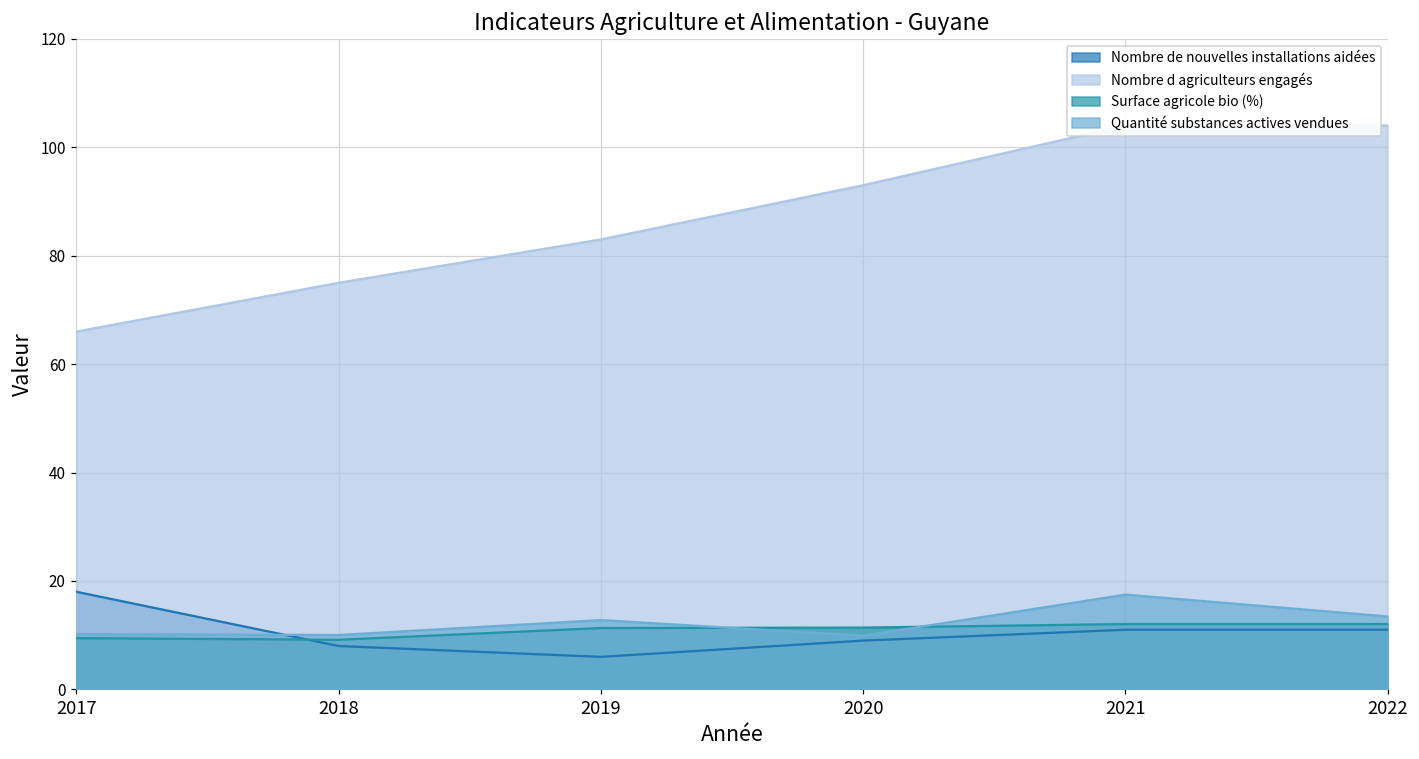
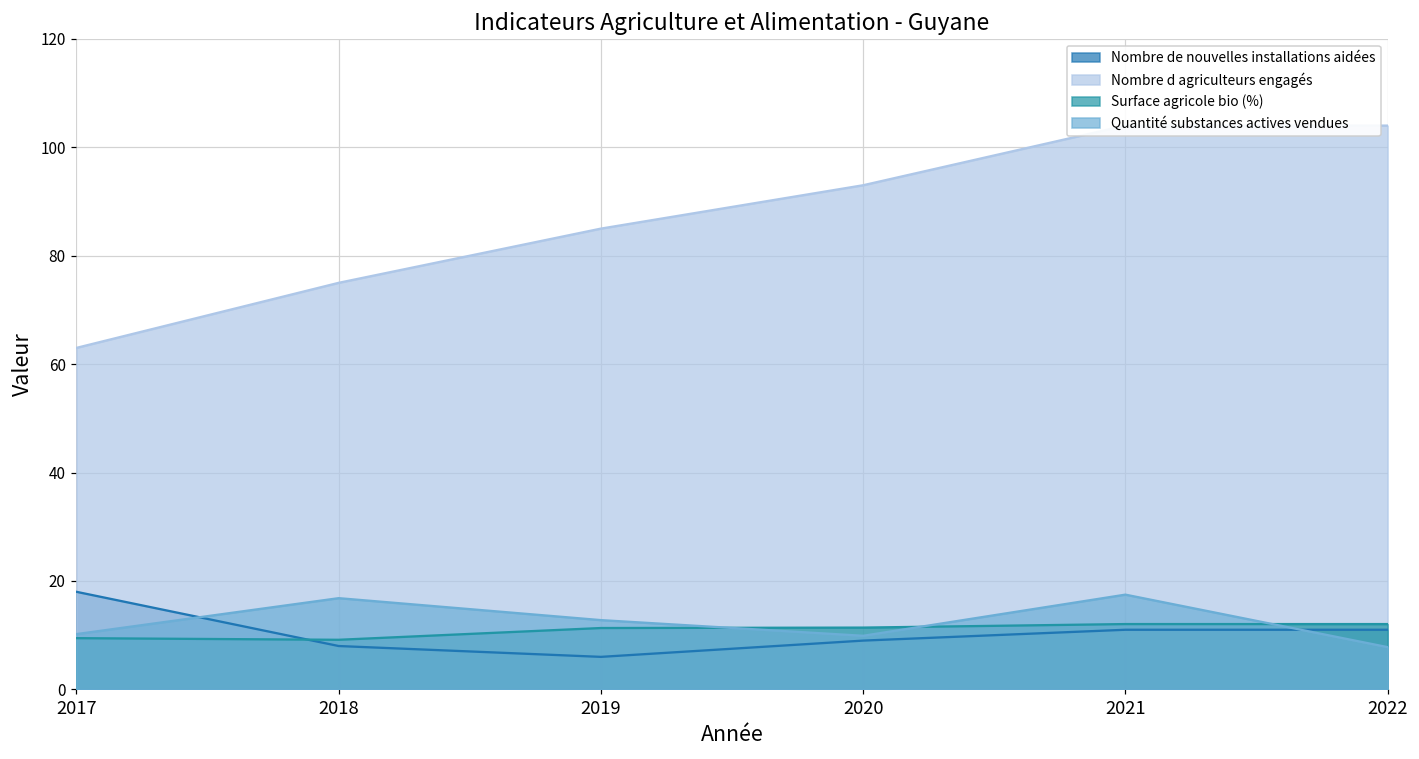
Nombre d agriculteurs engagés, 2017: 66 -> 63
Quantité substances actives vendues, 2018: 10 -> 17
Nombre d agriculteurs engagés, 2019: 83 -> 85
Quantité substances actives vendues, 2022: 13 -> 8
